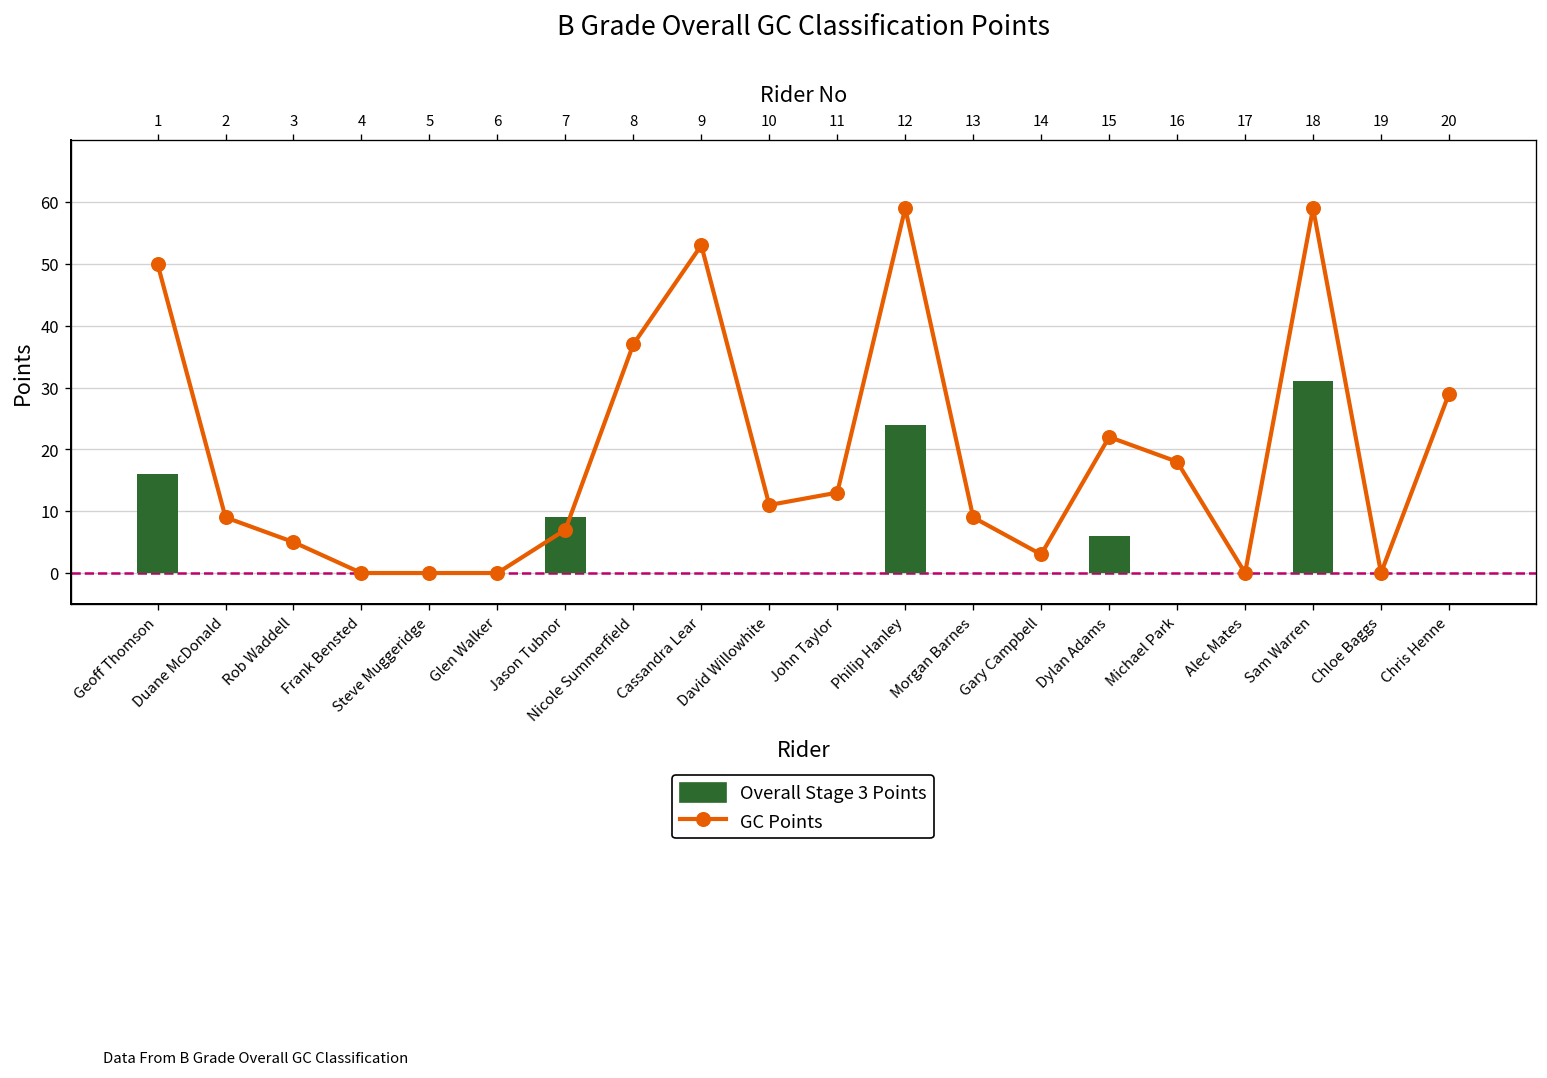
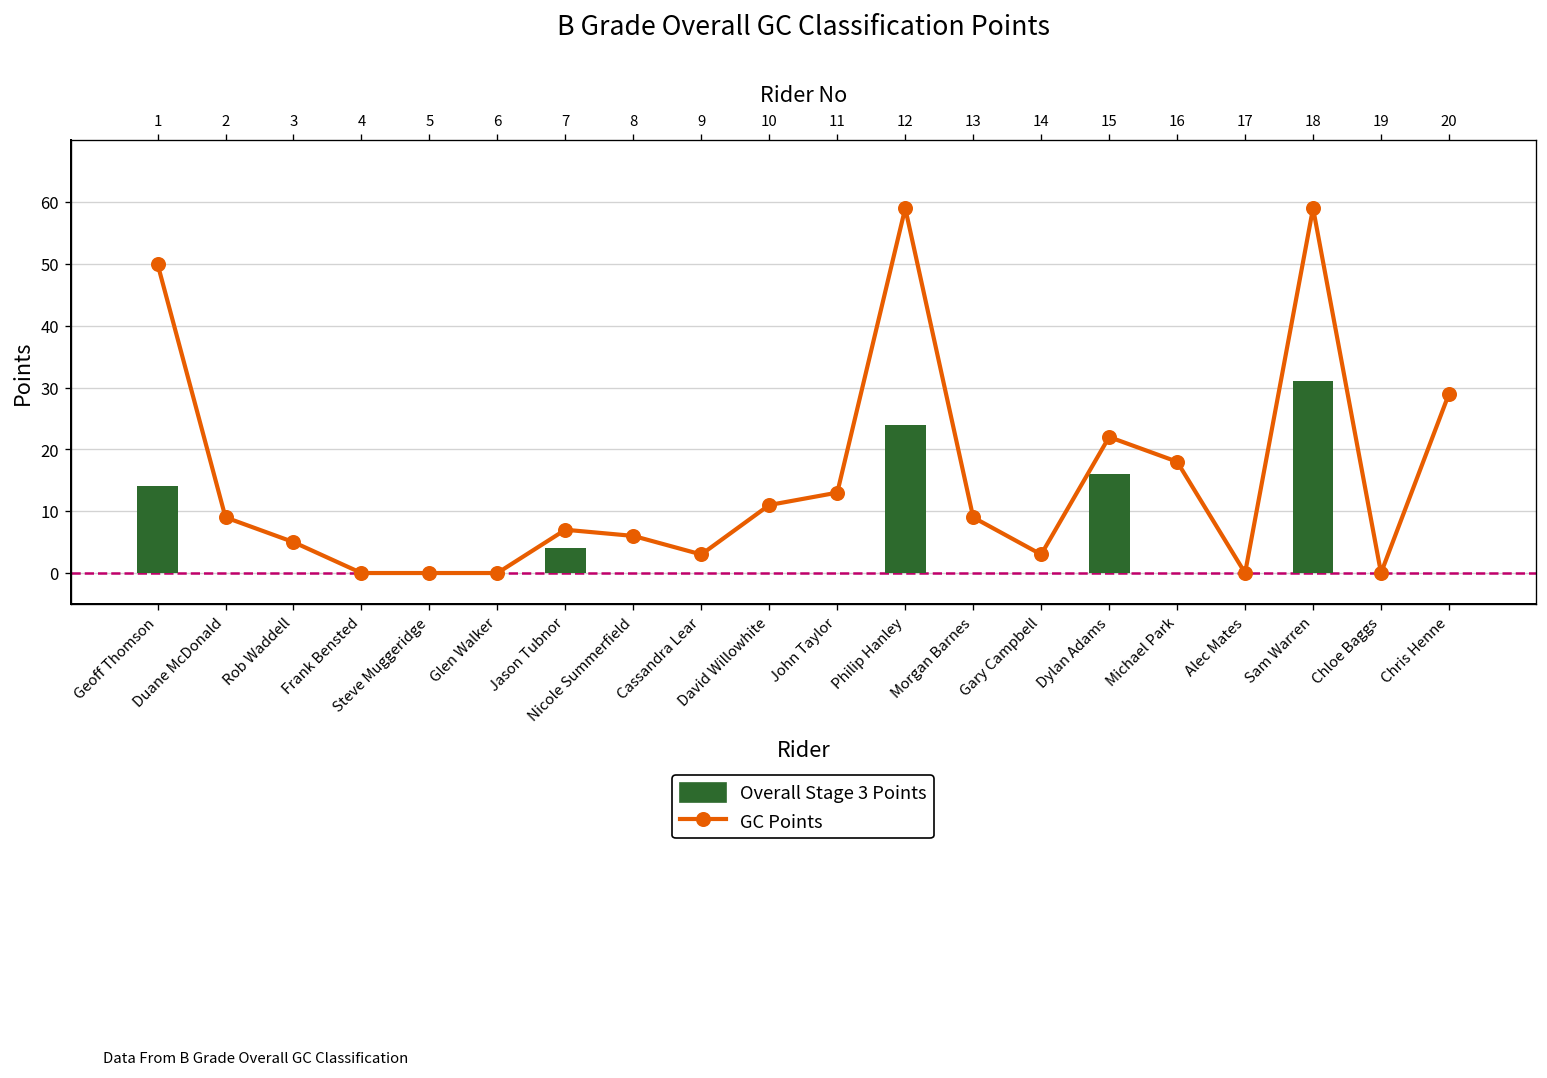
Overall Stage 3 Points, Geoff Thomson: 16 -> 14
Overall Stage 3 Points, Jason Tubnor: 9 -> 4
GC Points, Nicole Summerfield: 37 -> 6
GC Points, Cassandra Lear: 53 -> 3
Overall Stage 3 Points, Dylan Adams: 6 -> 16
